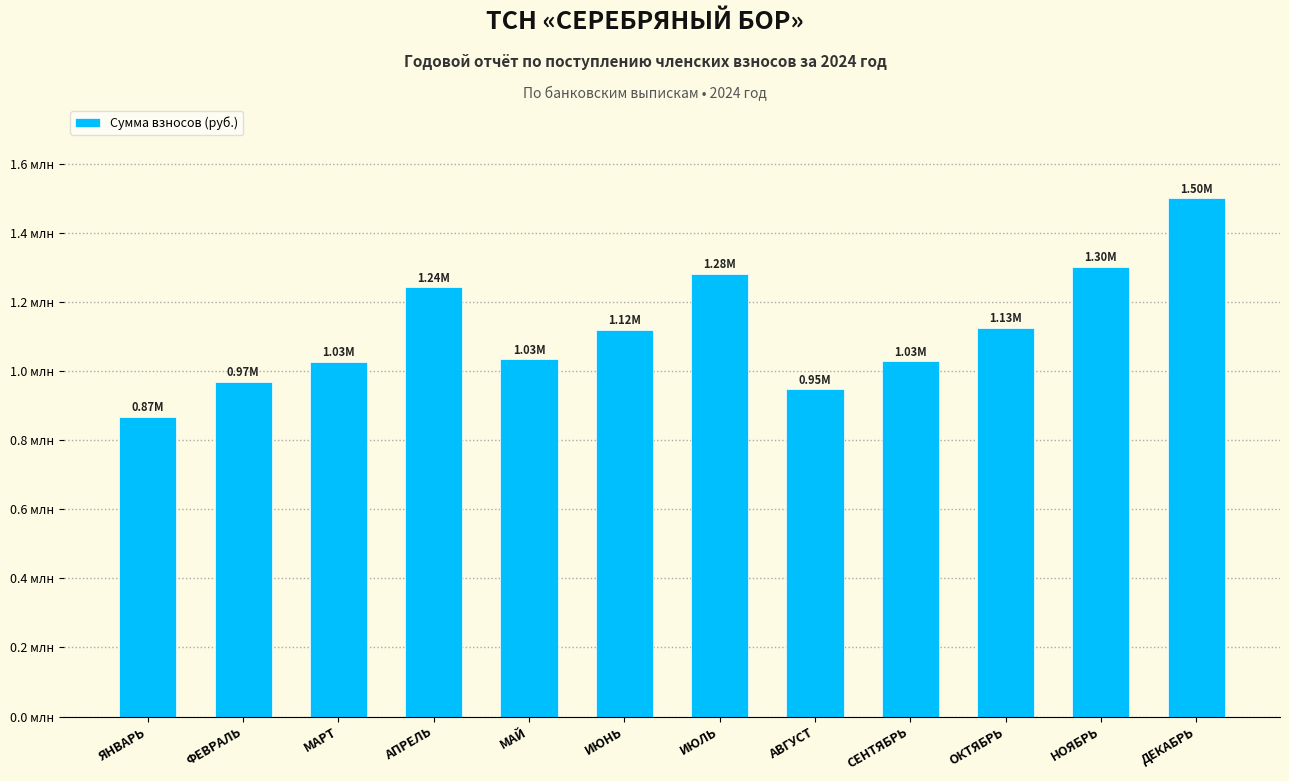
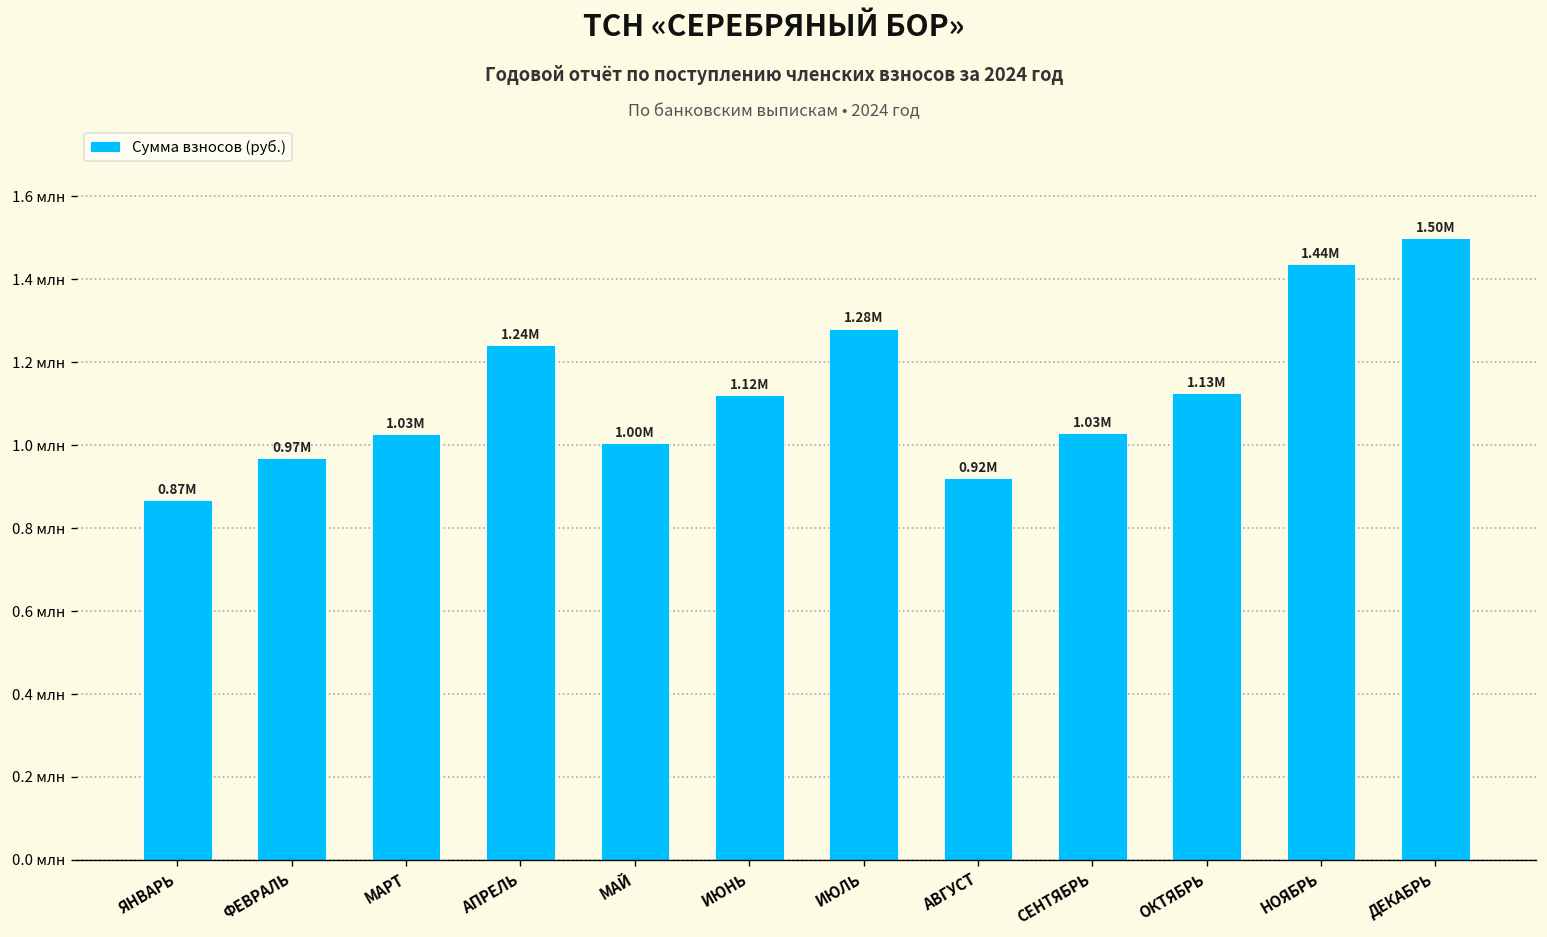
МАЙ: 1.03M -> 1.00M
АВГУСТ: 0.95M -> 0.92M
НОЯБРЬ: 1.30M -> 1.44M
